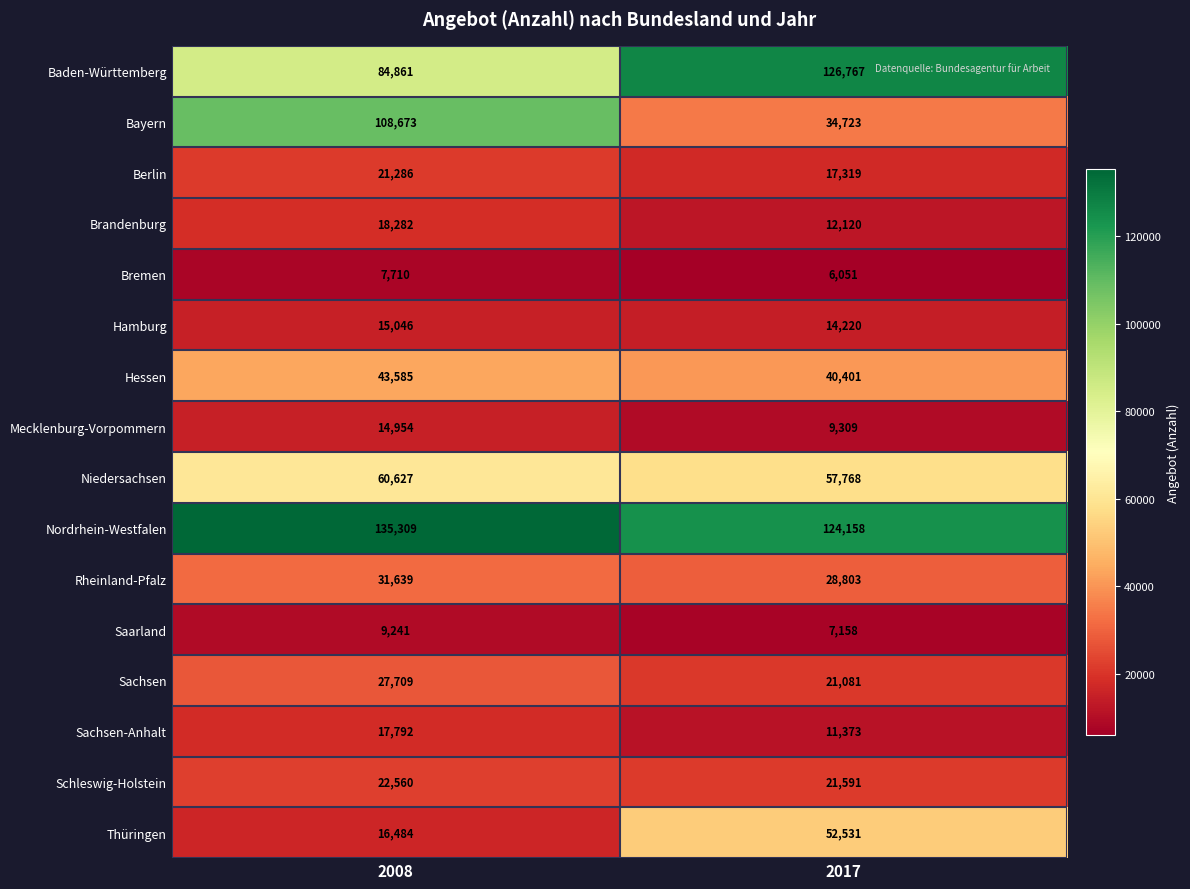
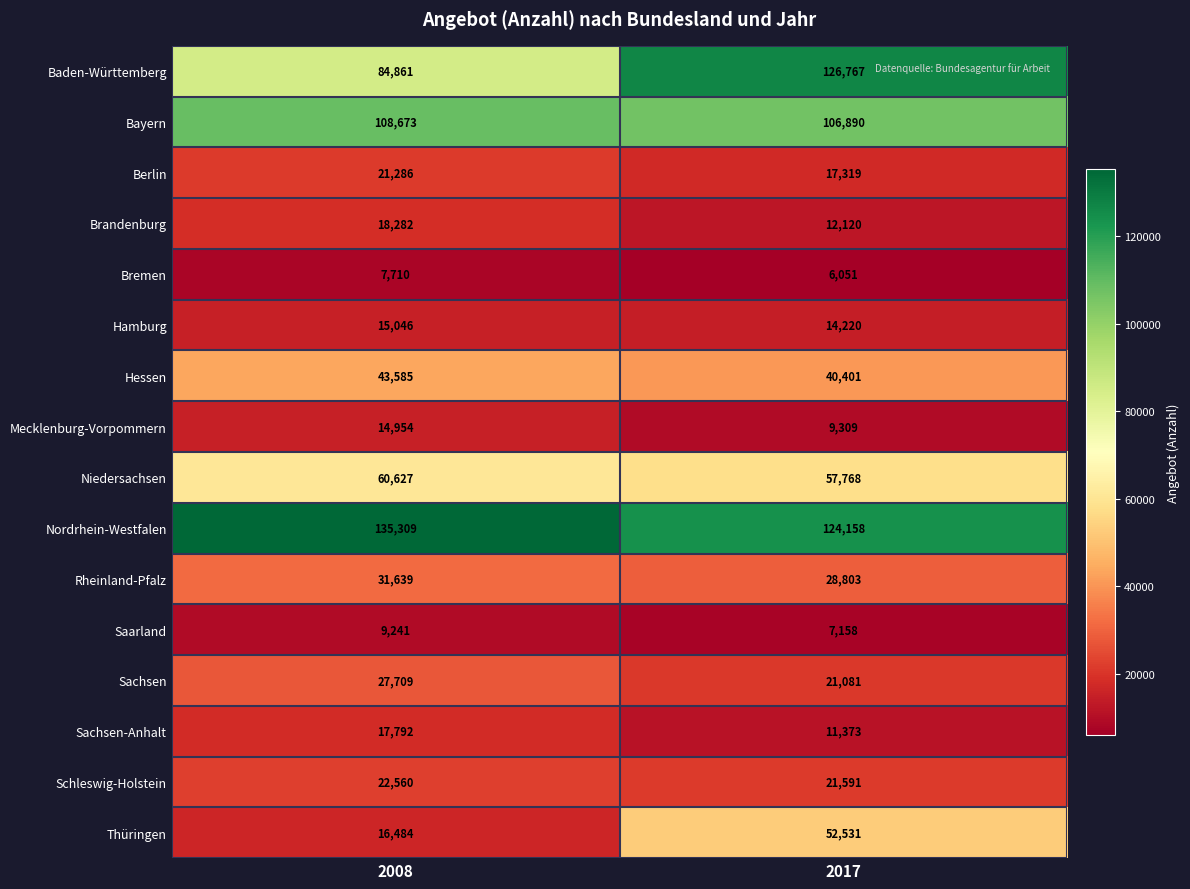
Bayern, 2017: 34,723 -> 106,890
